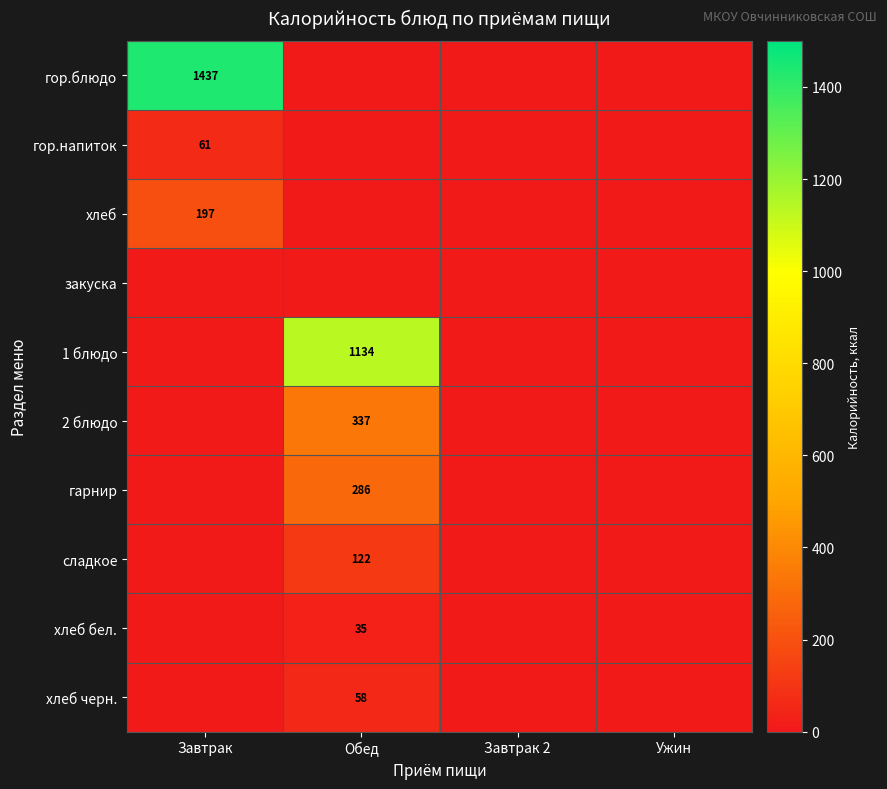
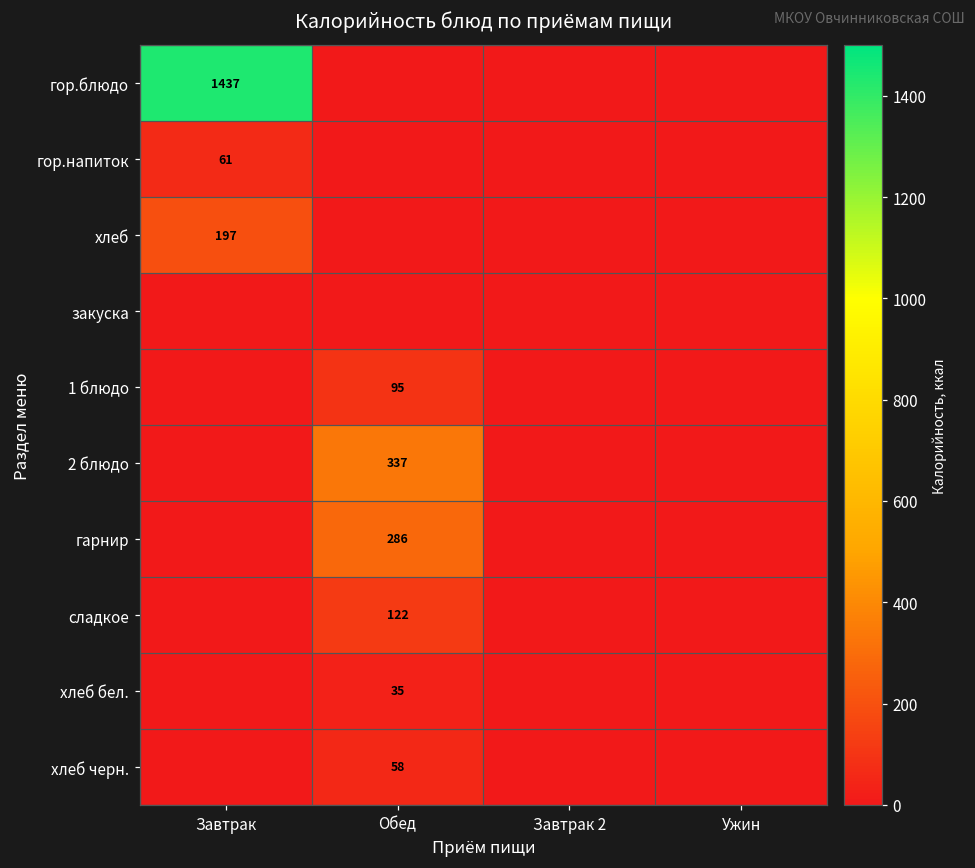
1 блюдо, Обед: 1134 -> 95
